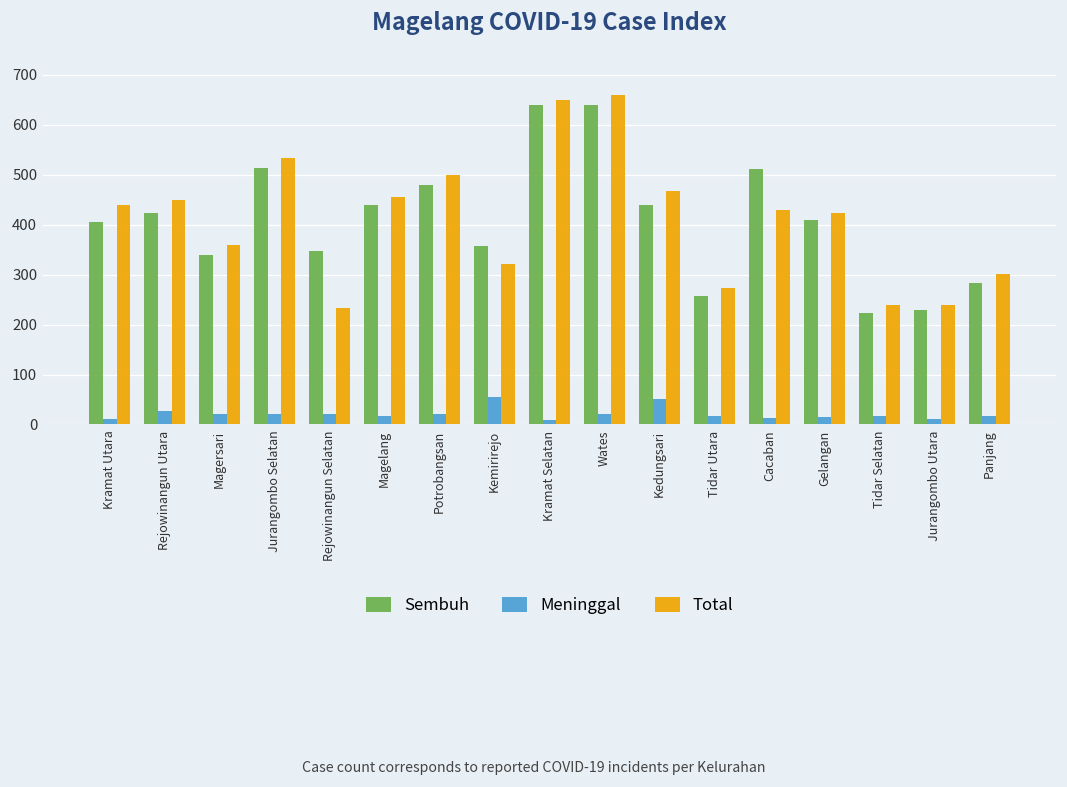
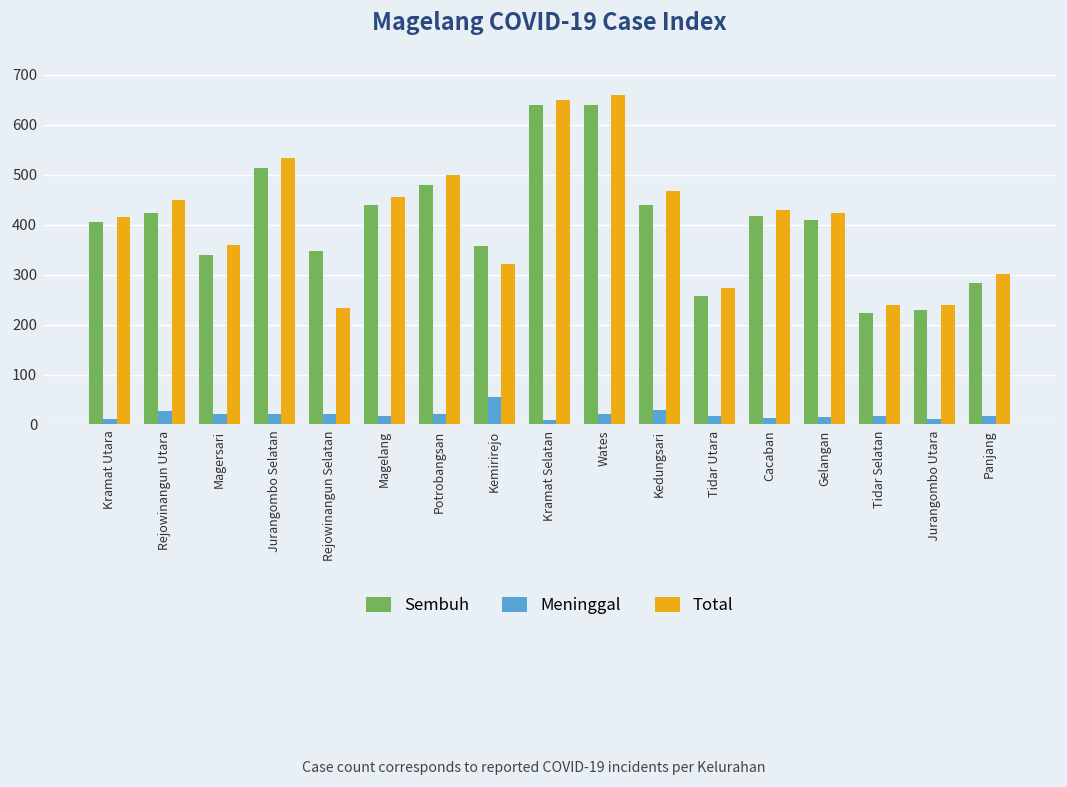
Total, Kramat Utara: 440 -> 420
Meninggal, Kedungsari: 50 -> 30
Sembuh, Cacaban: 510 -> 420
